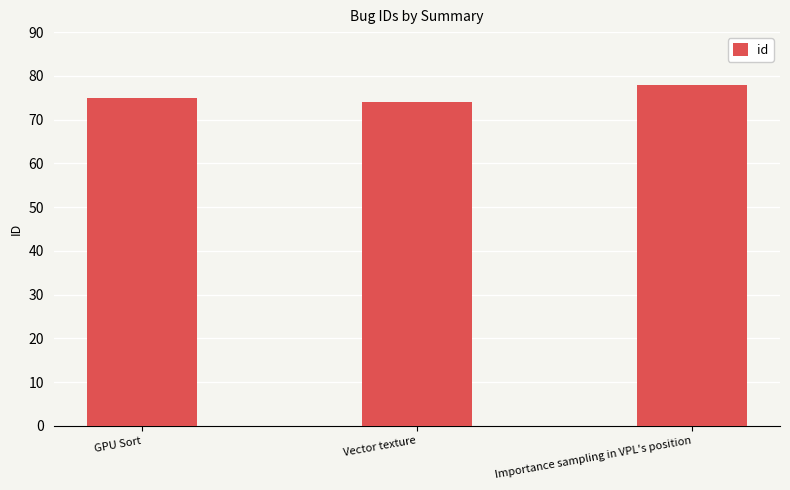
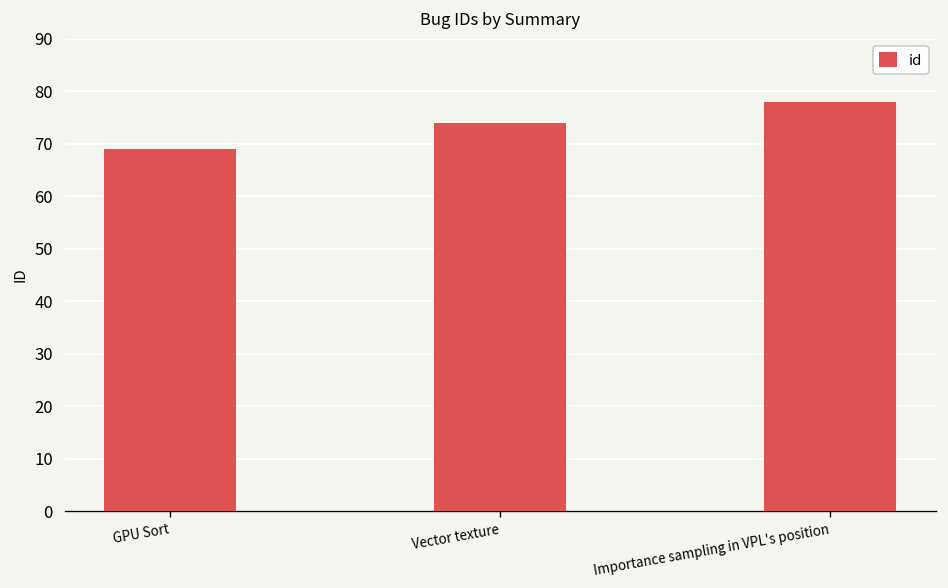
GPU Sort: 75 -> 69
